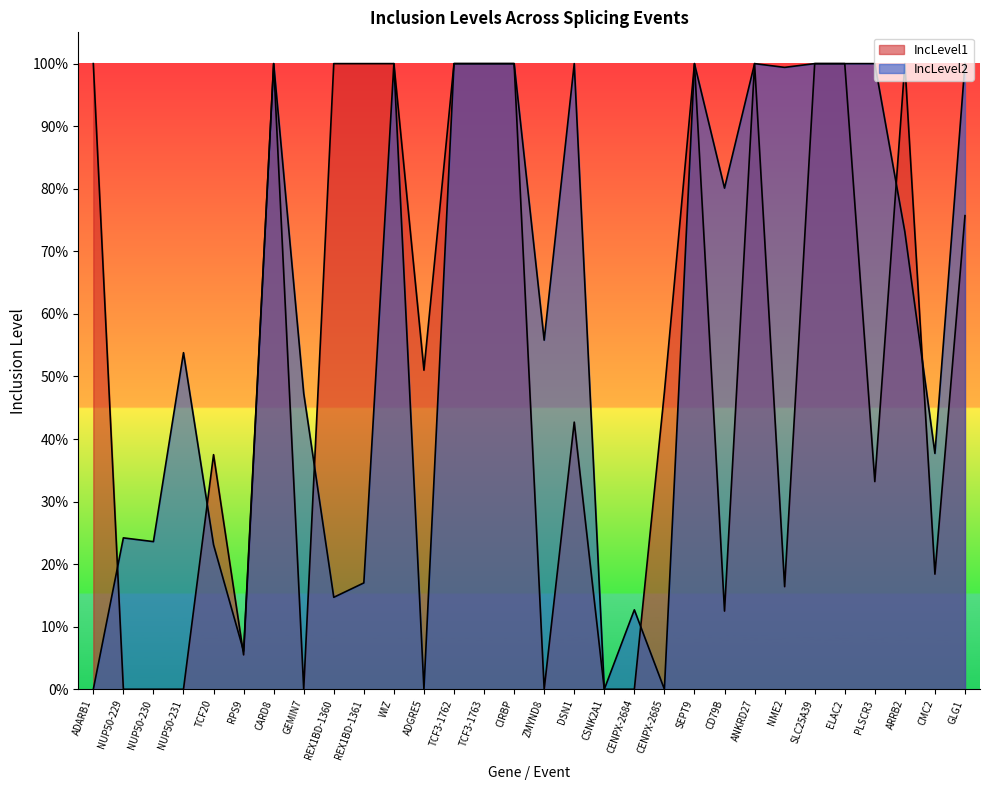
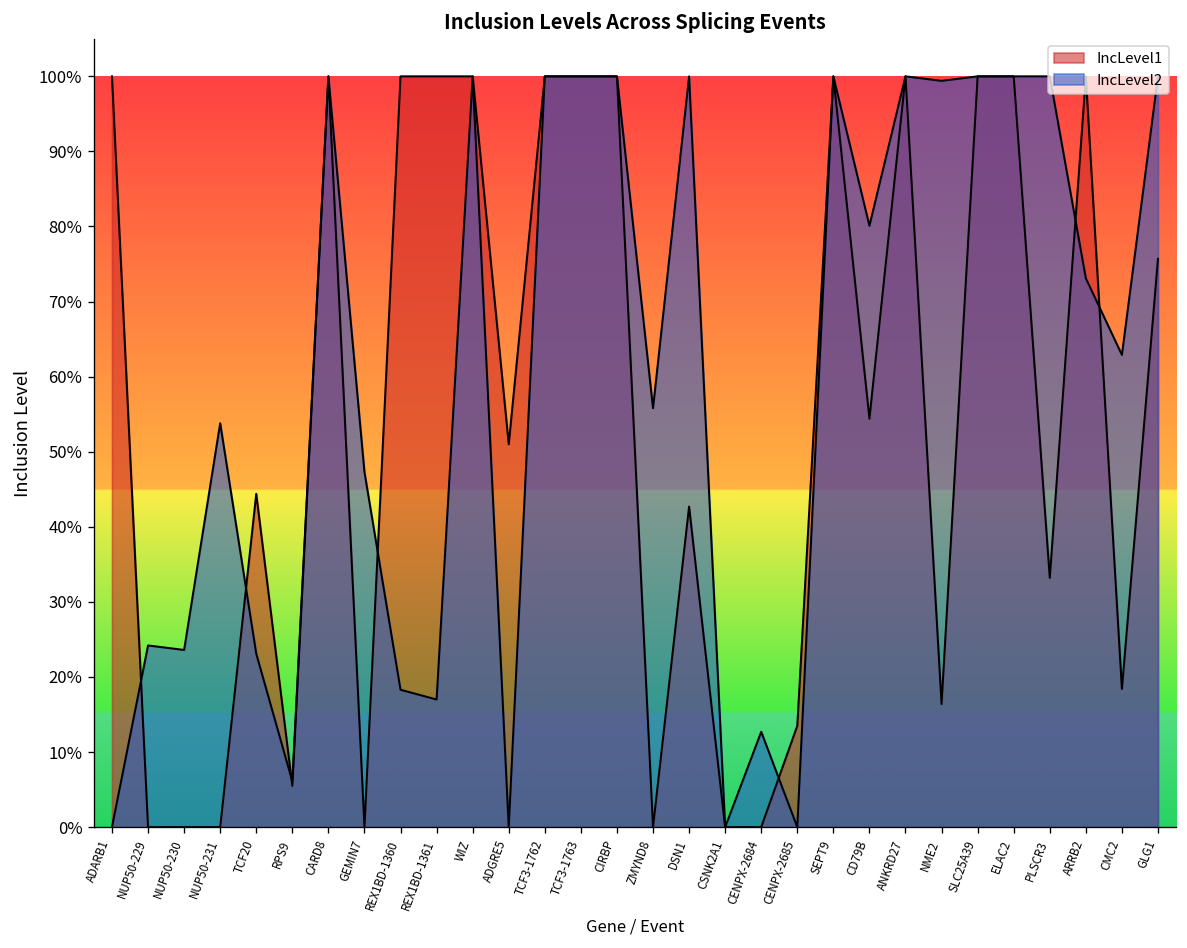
IncLevel1, TCF20: 38% -> 44%
IncLevel2, REX1BD-1360: 15% -> 18%
IncLevel1, CENPX-2685: 48% -> 14%
IncLevel1, CD79B: 13% -> 54%
IncLevel2, CMC2: 38% -> 63%
